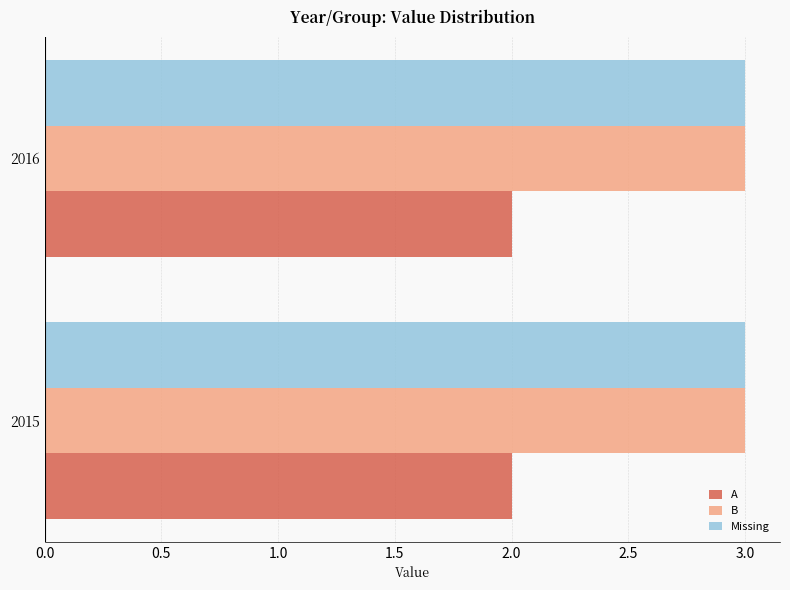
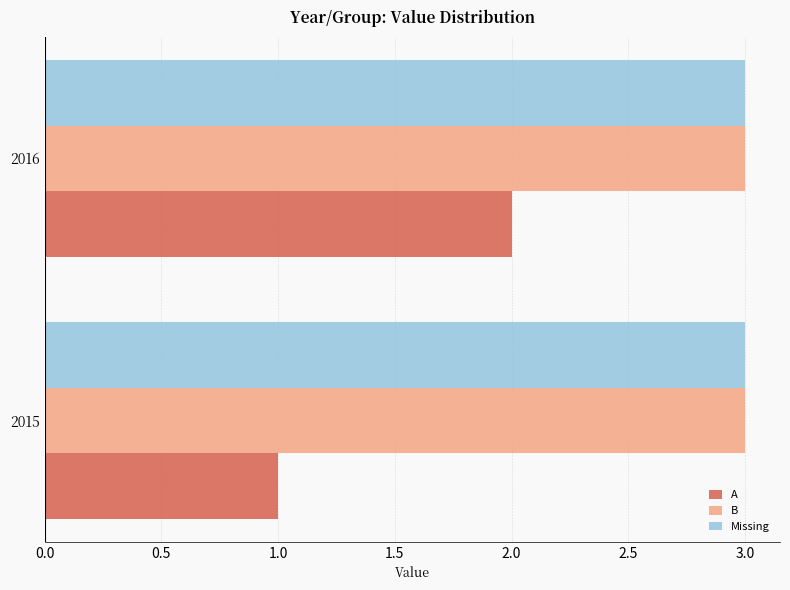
A, 2015: 2 -> 1
